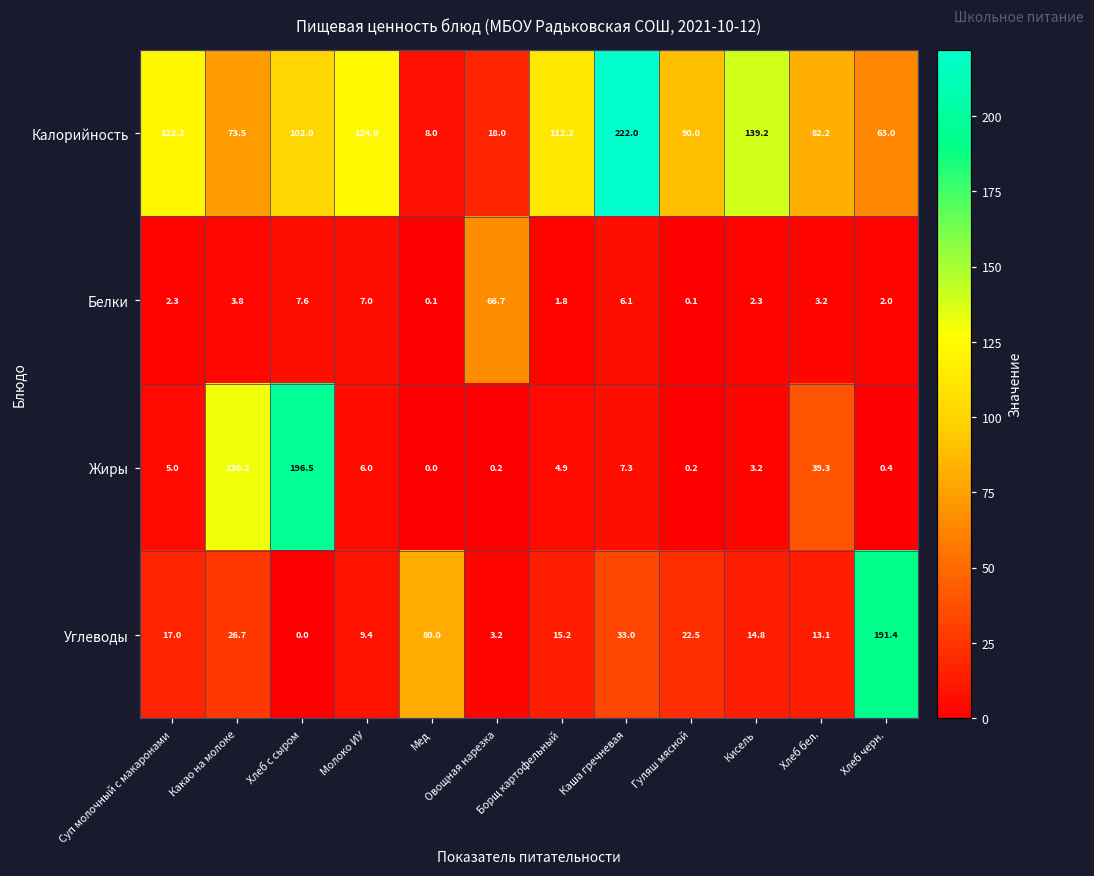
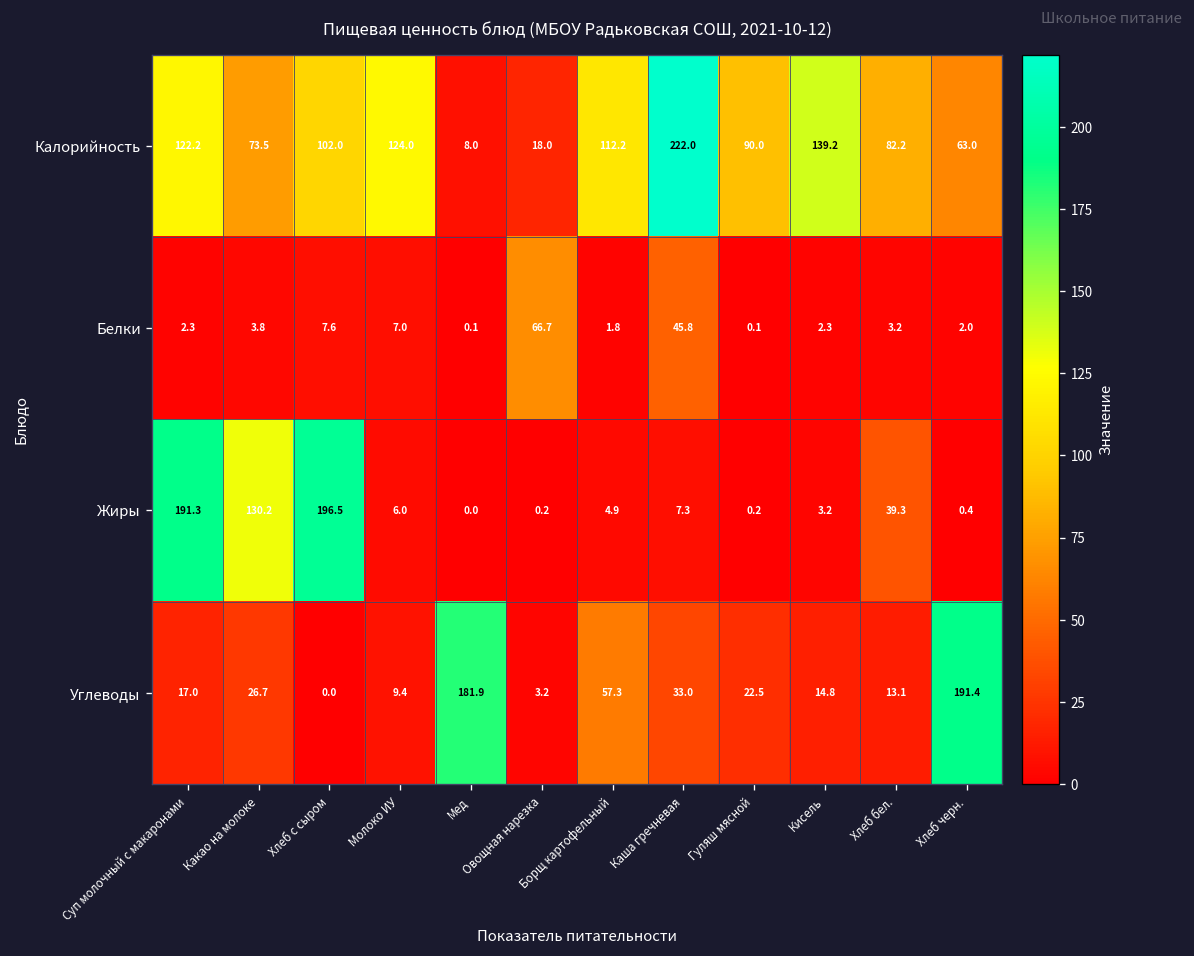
Белки, Каша гречневая: 6.1 -> 45.8
Жиры, Суп молочный с макаронами: 5.0 -> 191.3
Углеводы, Мед: 80.0 -> 181.9
Углеводы, Борщ картофельный: 15.2 -> 57.3
